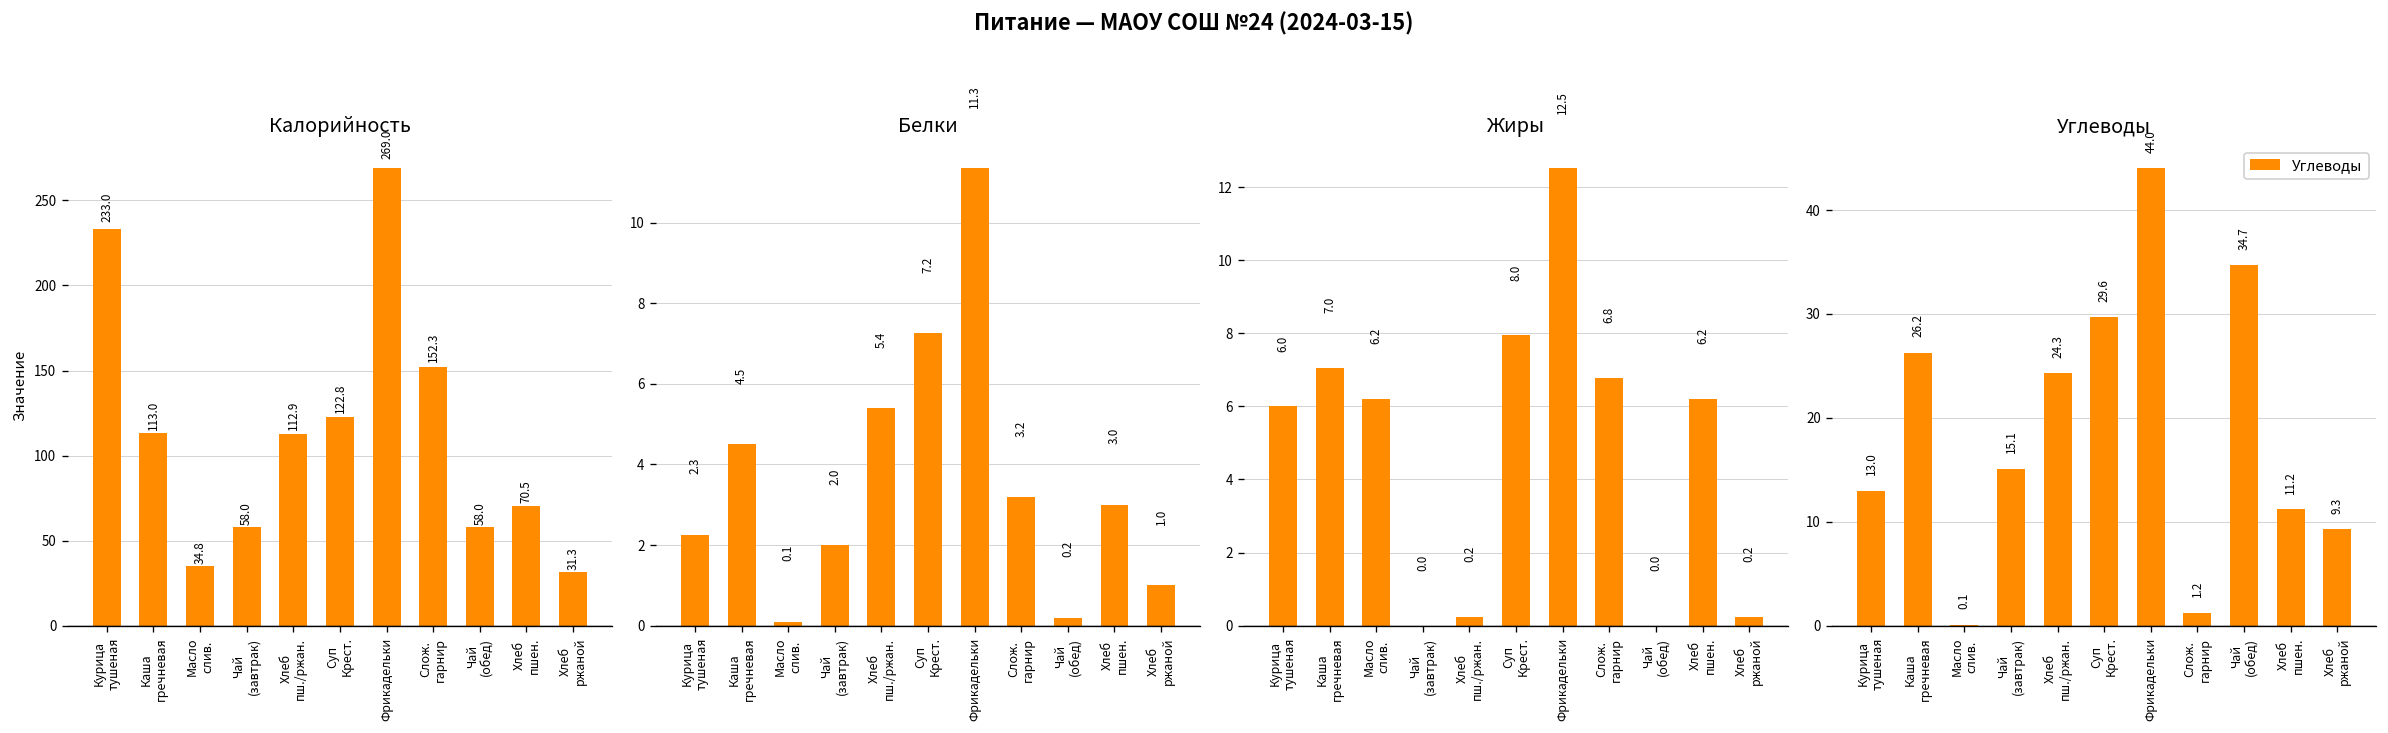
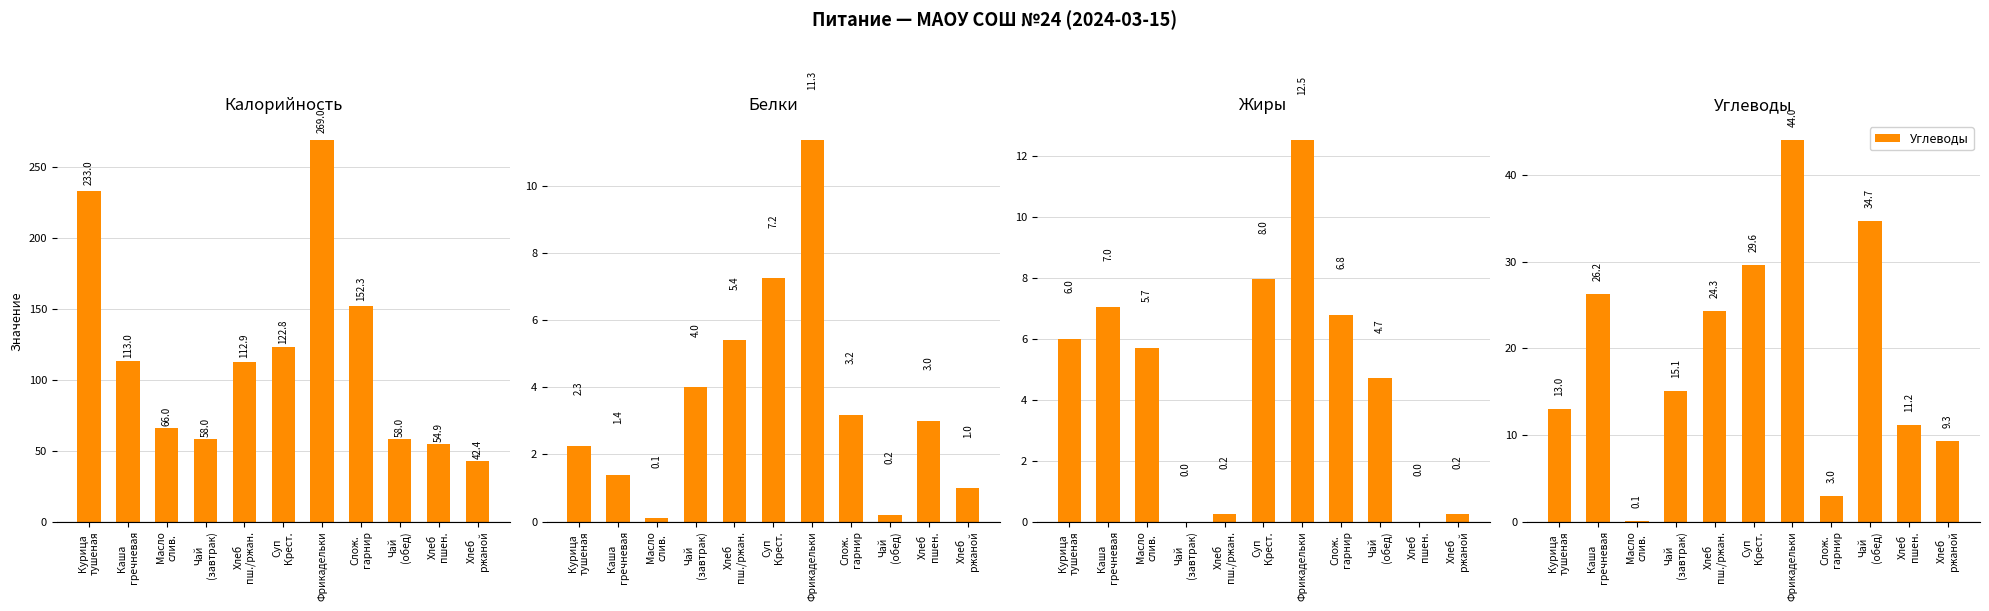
Калорийность, Масло слив.: 34.8 -> 66.0
Калорийность, Хлеб пшен.: 70.5 -> 54.9
Калорийность, Хлеб ржаной: 31.3 -> 42.4
Белки, Каша гречневая: 4.5 -> 1.4
Белки, Чай (завтрак): 2.0 -> 4.0
Жиры, Масло слив.: 6.2 -> 5.7
Жиры, Чай (обед): 0.0 -> 4.7
Жиры, Хлеб пшен.: 6.2 -> 0.0
Углеводы, Слож. гарнир: 1.2 -> 3.0
